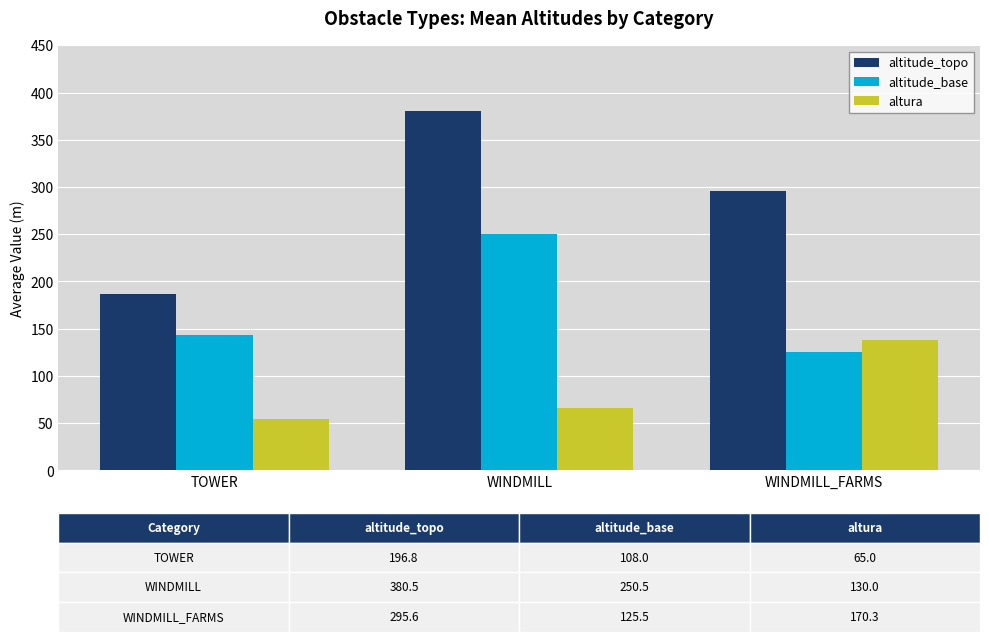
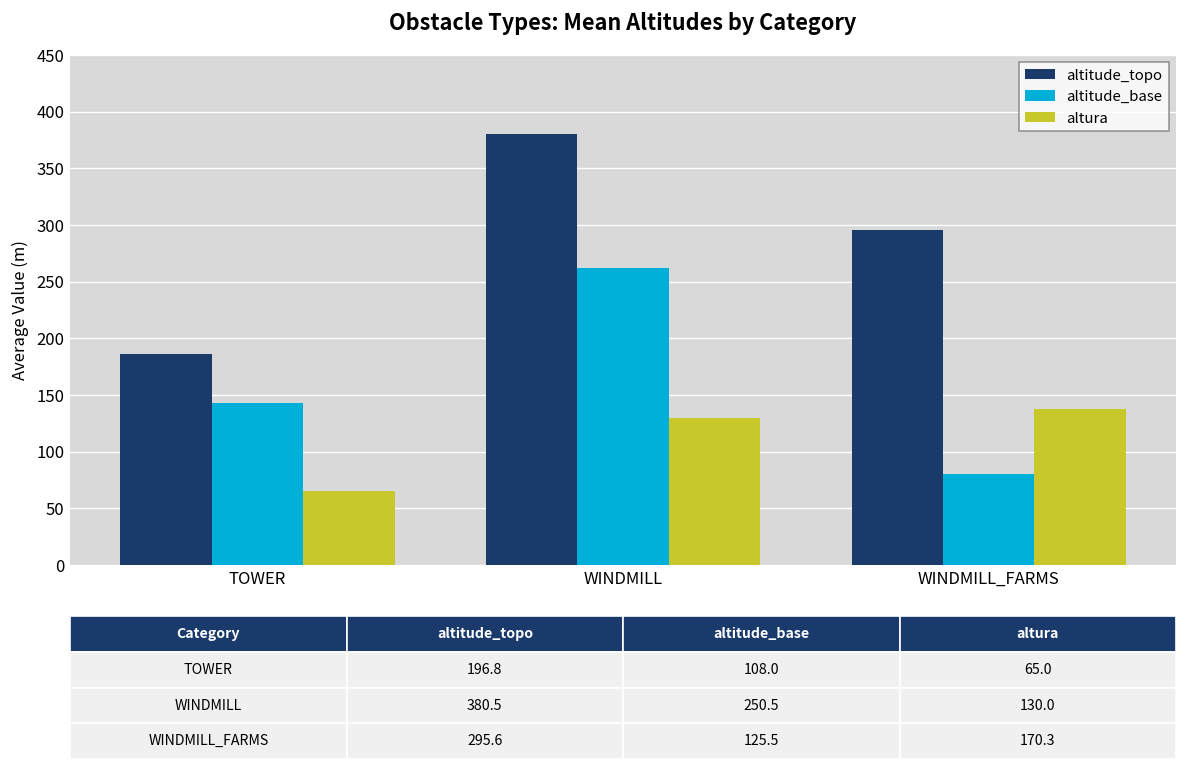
altura, TOWER: 50 -> 70
altitude_base, WINDMILL: 250 -> 260
altura, WINDMILL: 70 -> 130
altitude_base, WINDMILL_FARMS: 130 -> 80
